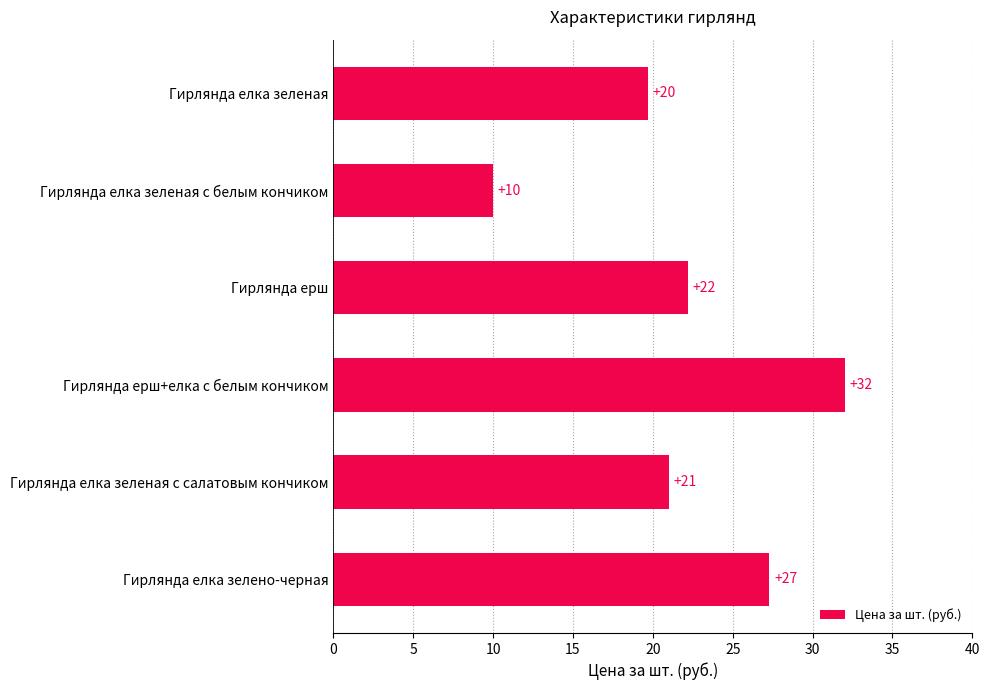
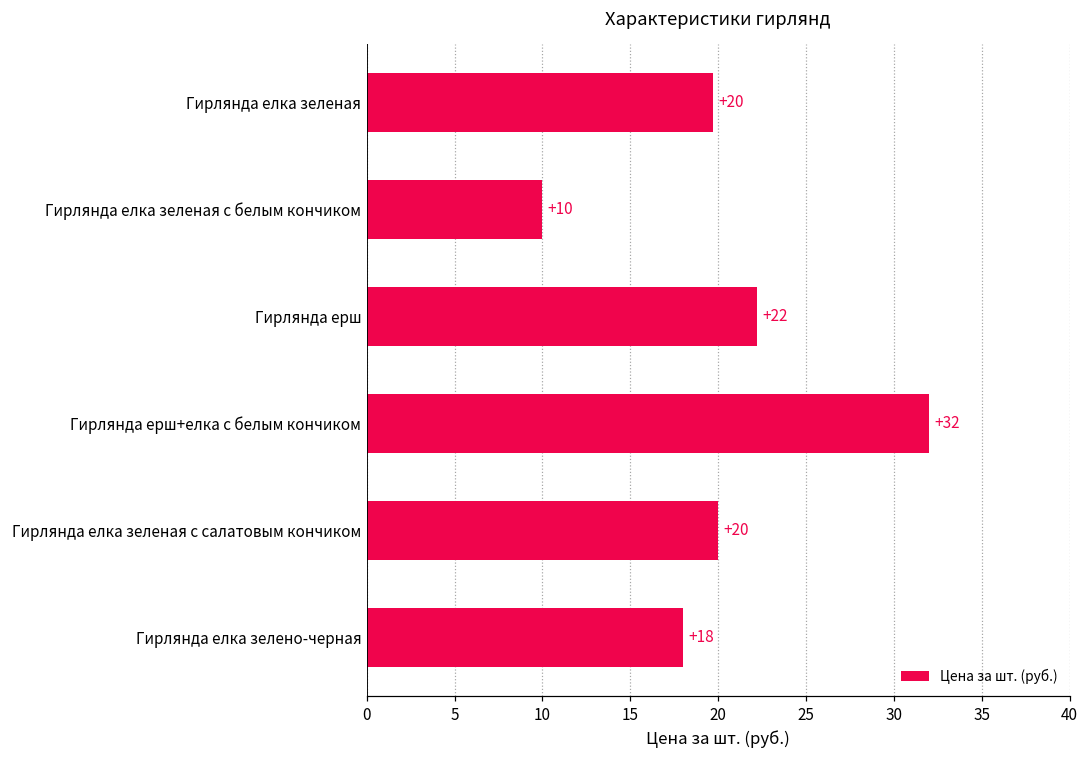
Гирлянда елка зеленая с салатовым кончиком: +21 -> +20
Гирлянда елка зелено-черная: +27 -> +18
